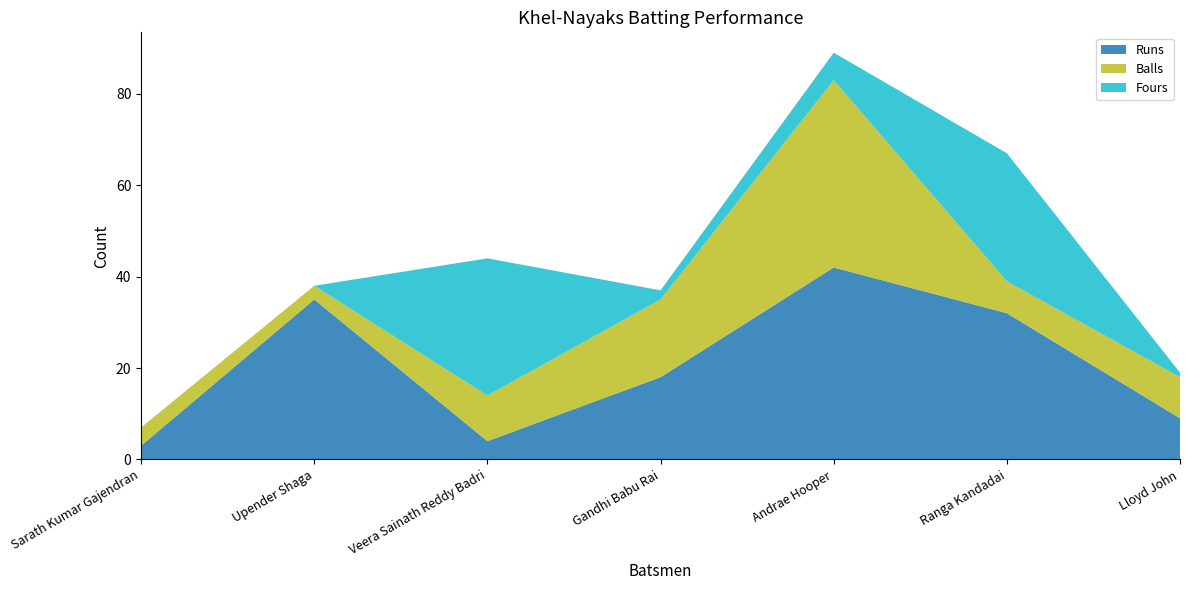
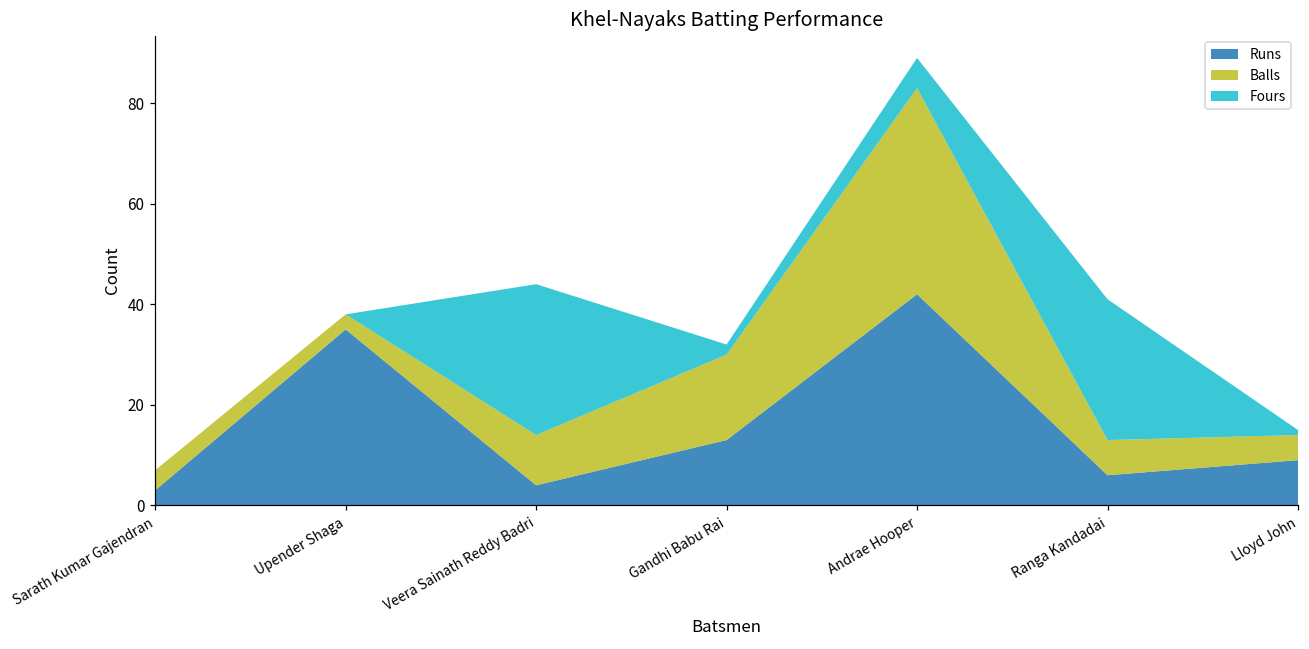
Runs, Gandhi Babu Rai: 18 -> 13
Runs, Ranga Kandadai: 32 -> 6
Balls, Lloyd John: 9 -> 5
